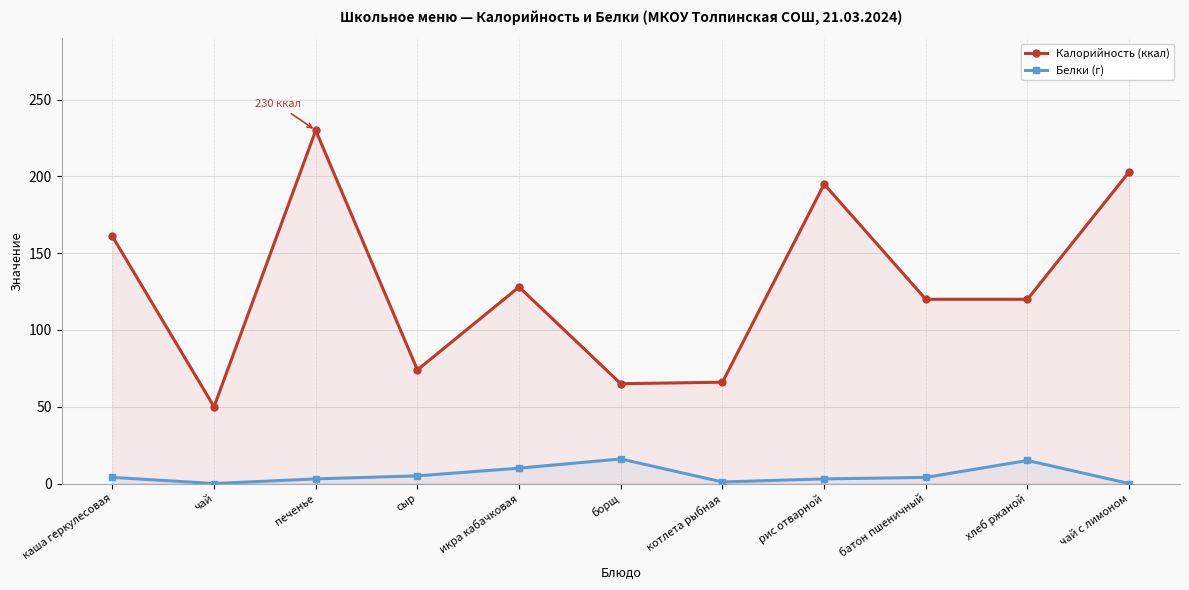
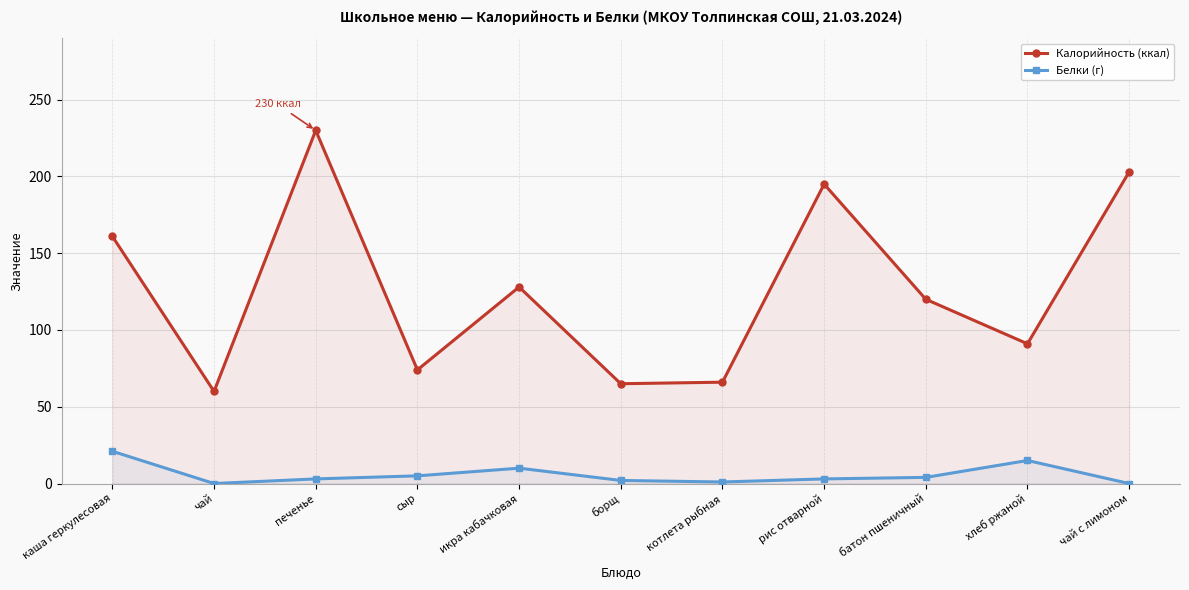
Белки (г), каша геркулесовая: 4 -> 21
Калорийность (ккал), чай: 50 -> 60
Белки (г), борщ: 16 -> 2
Калорийность (ккал), хлеб ржаной: 120 -> 91
